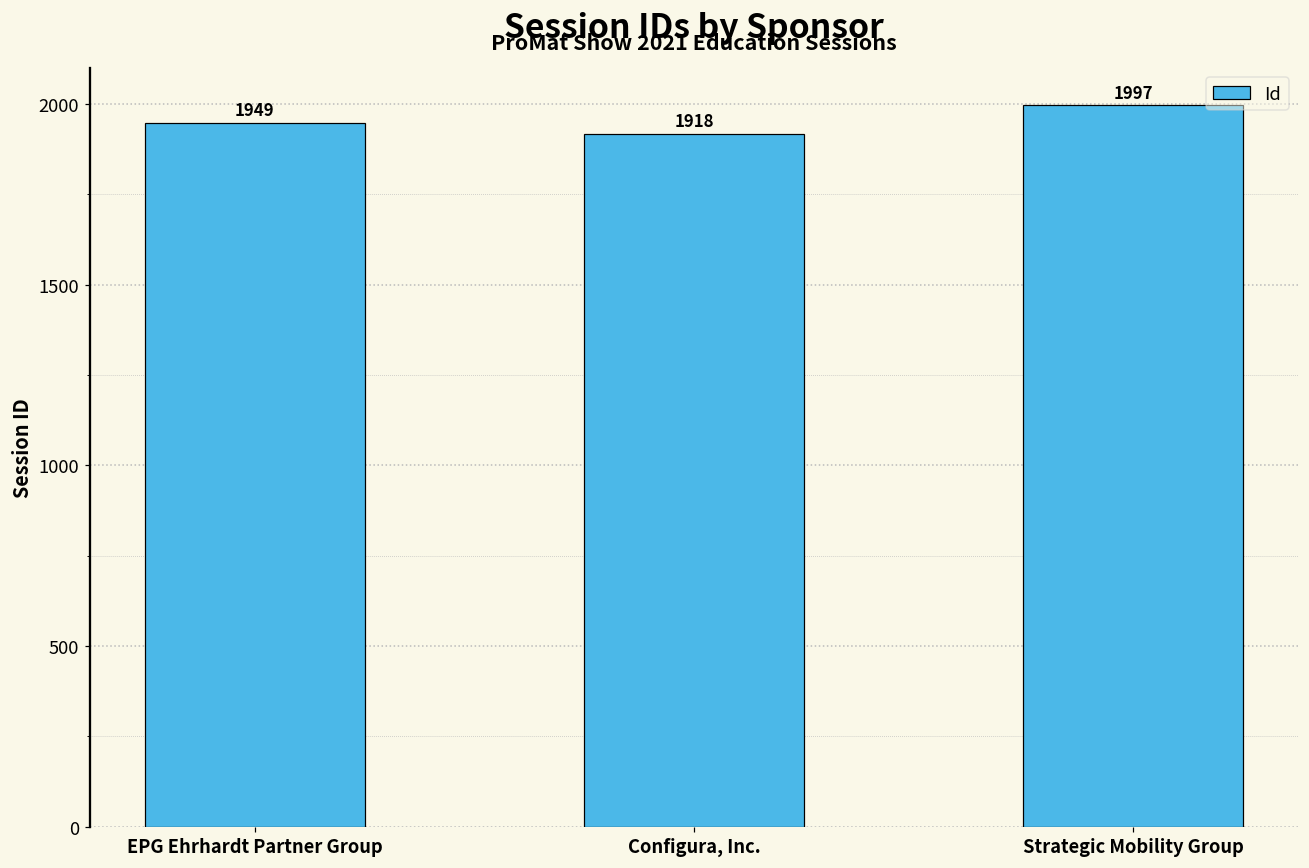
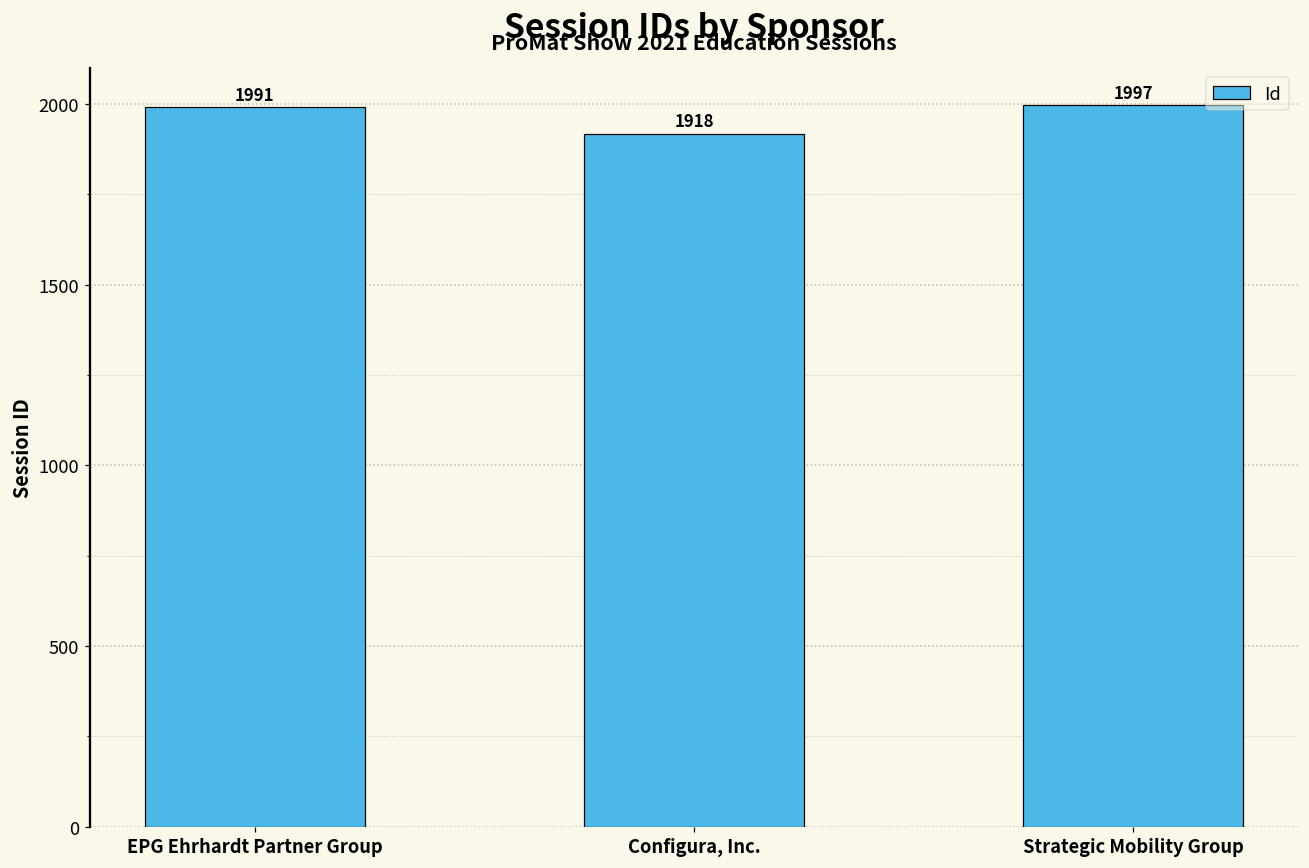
EPG Ehrhardt Partner Group: 1949 -> 1991
